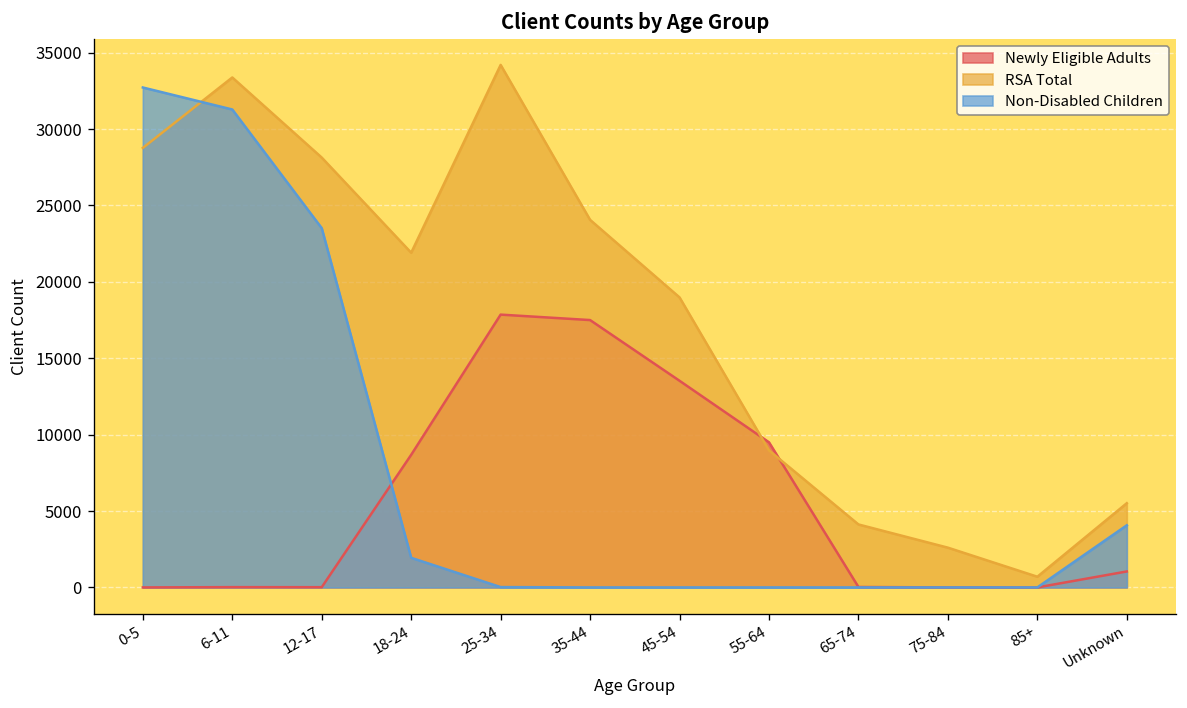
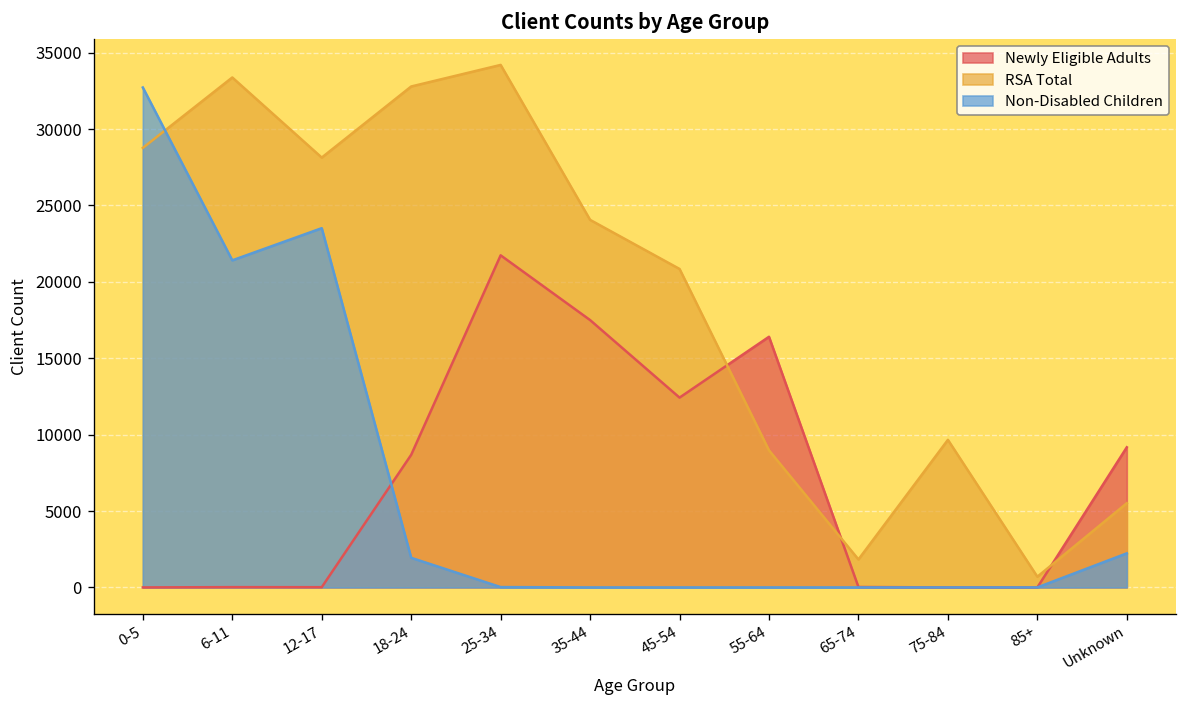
Non-Disabled Children, 6-11: 31300 -> 21400
RSA Total, 18-24: 21900 -> 32800
Newly Eligible Adults, 25-34: 17900 -> 21700
Newly Eligible Adults, 45-54: 13500 -> 12400
RSA Total, 45-54: 19000 -> 20800
Newly Eligible Adults, 55-64: 9500 -> 16400
RSA Total, 65-74: 4100 -> 1800
RSA Total, 75-84: 2600 -> 9700
Newly Eligible Adults, Unknown: 1000 -> 9200
Non-Disabled Children, Unknown: 4100 -> 2200
